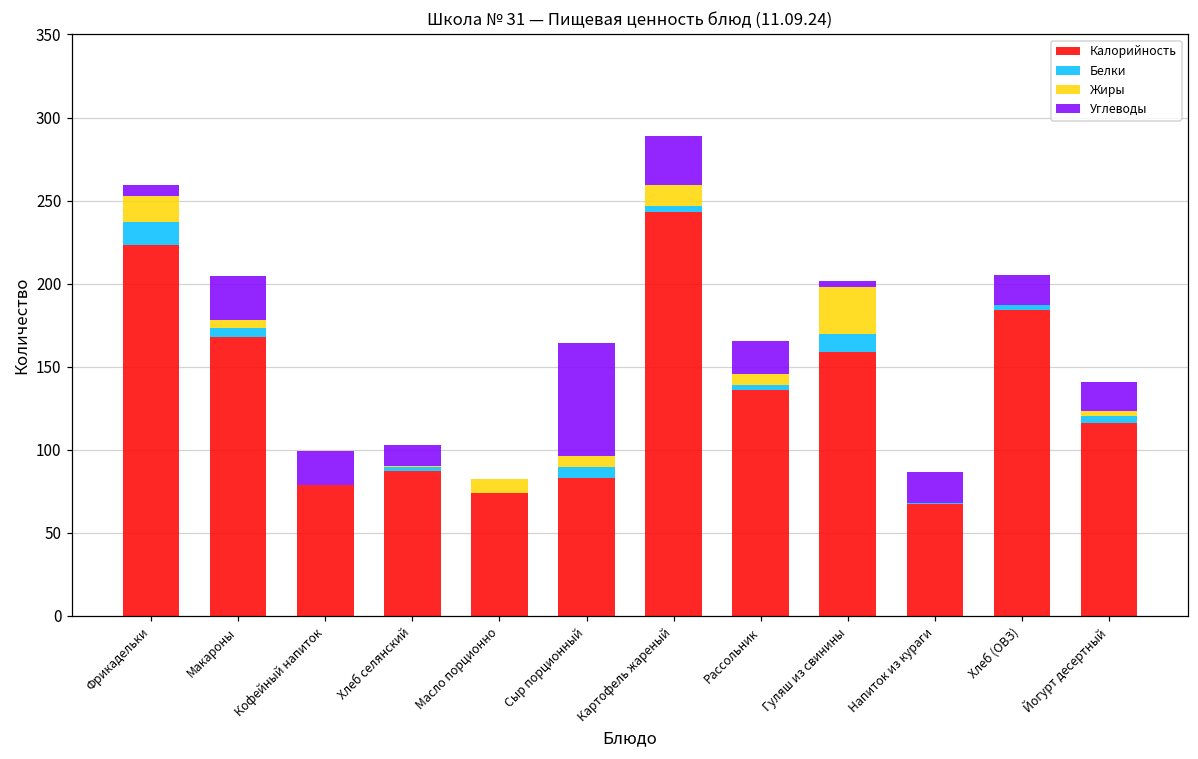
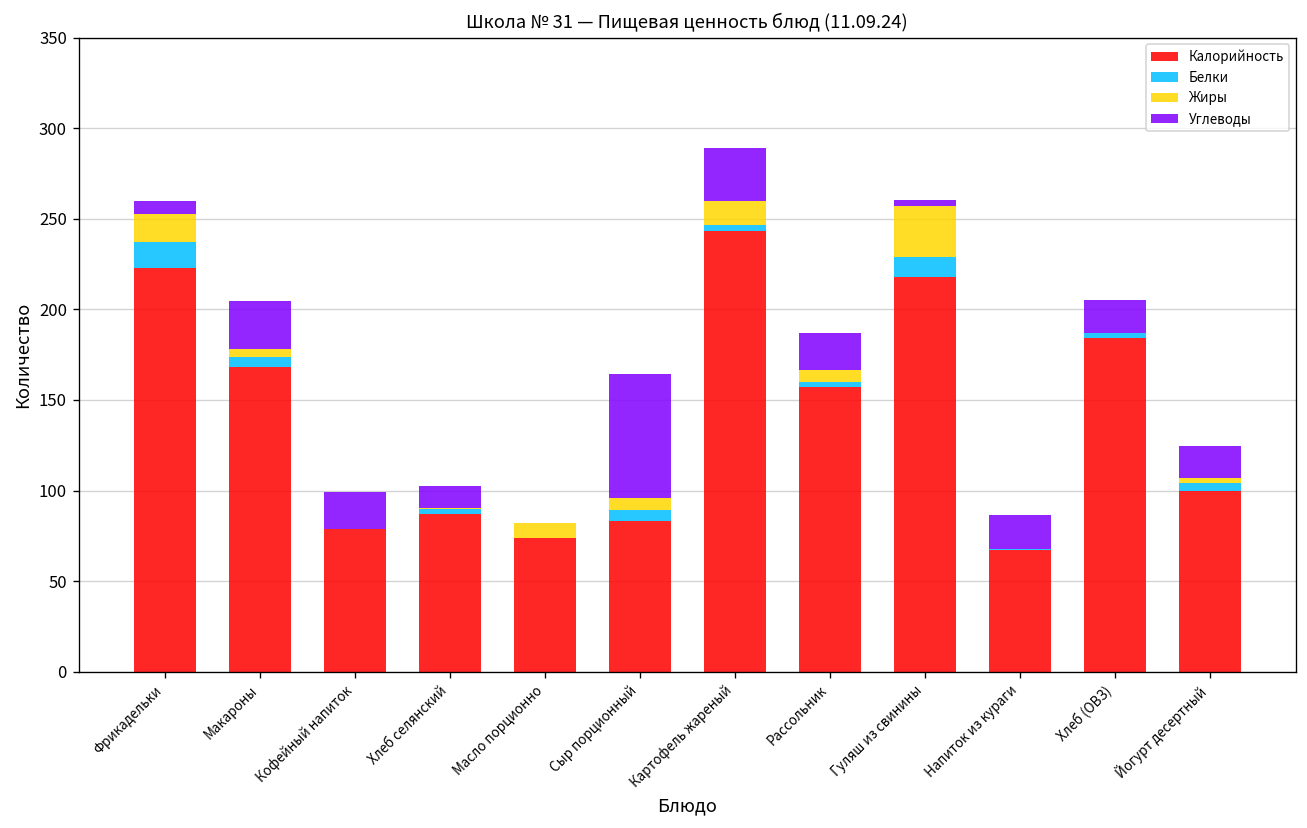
Калорийность, Рассольник: 136 -> 157
Калорийность, Гуляш из свинины: 159 -> 218
Калорийность, Йогурт десертный: 116 -> 100
